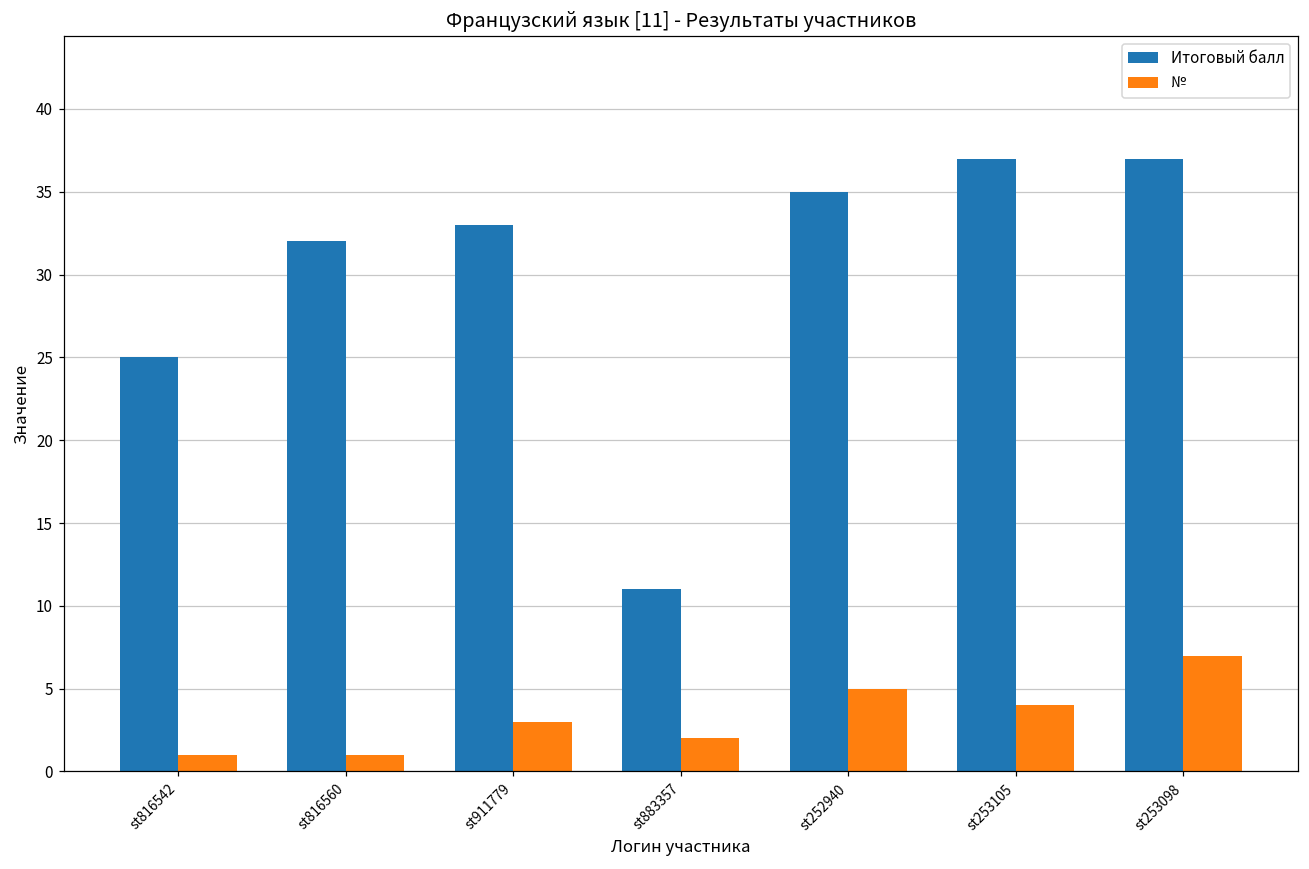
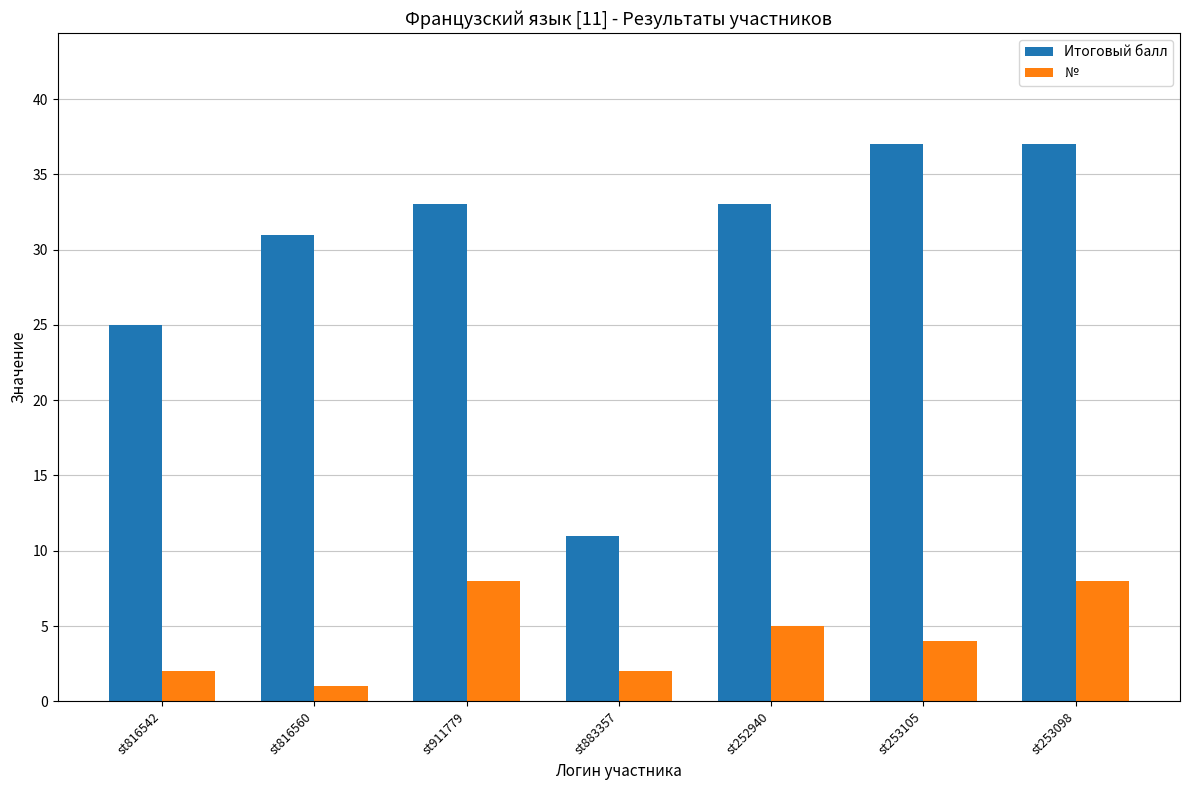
№, st816542: 1 -> 2
Итоговый балл, st816560: 32 -> 31
№, st911779: 3 -> 8
Итоговый балл, st252940: 35 -> 33
№, st253098: 7 -> 8
